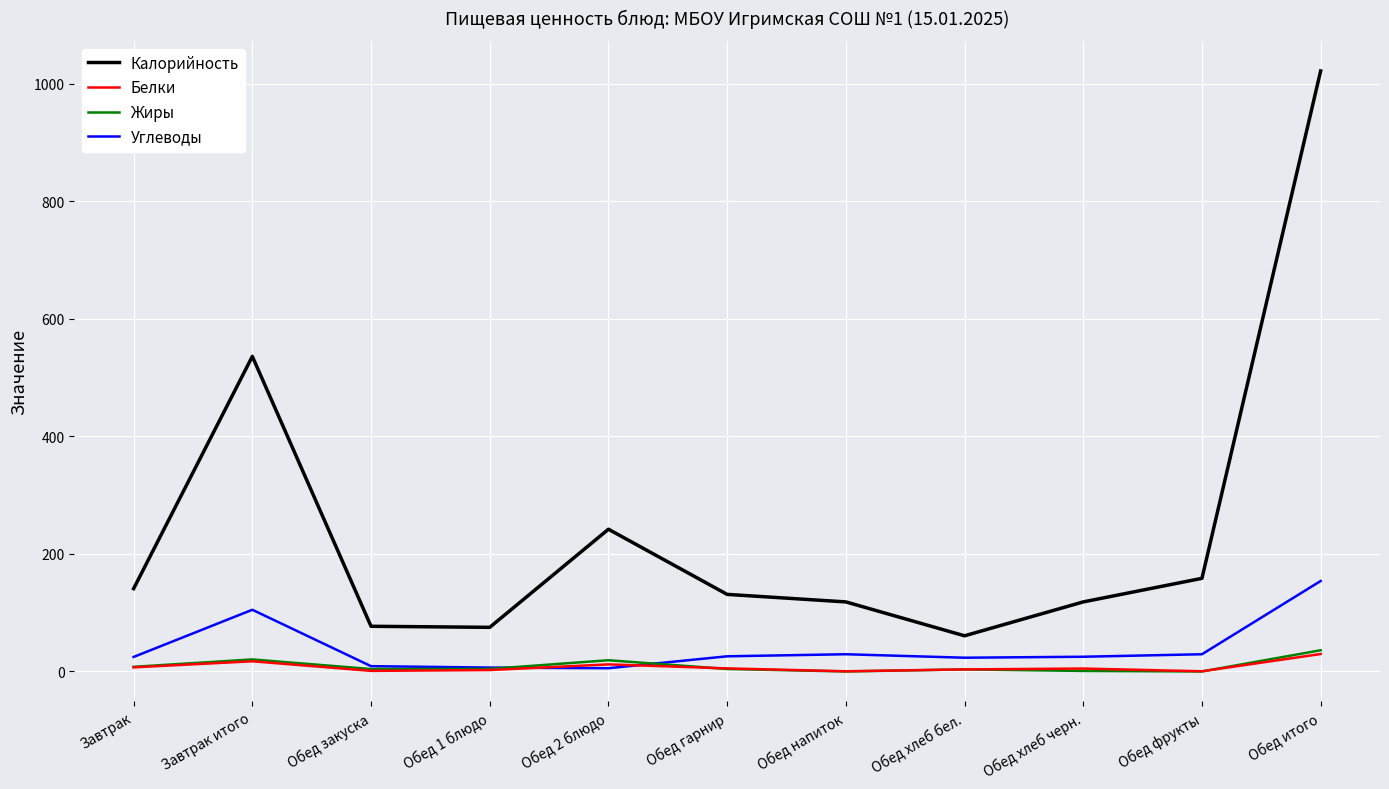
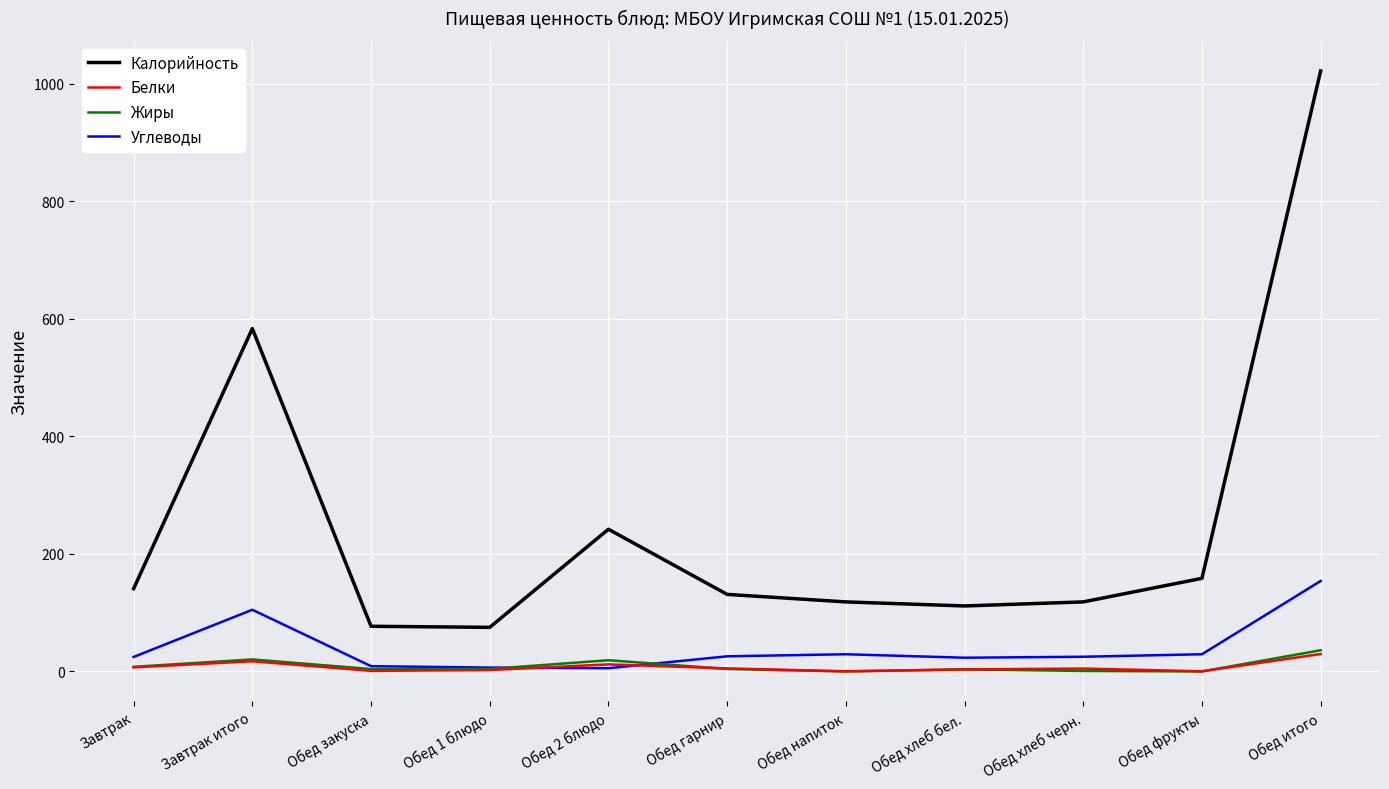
Калорийность, Завтрак итого: 540 -> 580
Калорийность, Обед хлеб бел.: 60 -> 110
